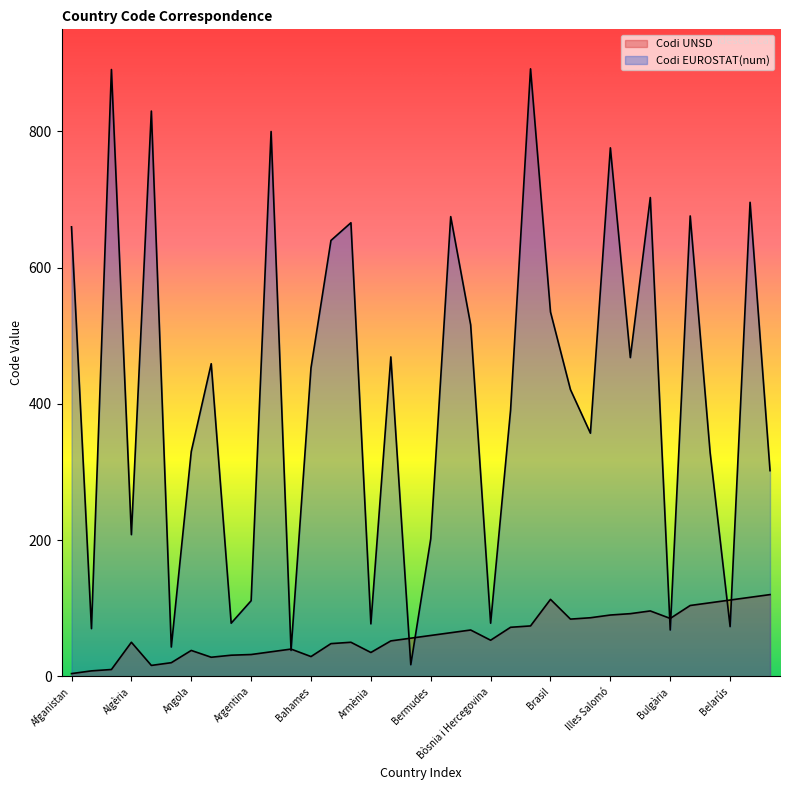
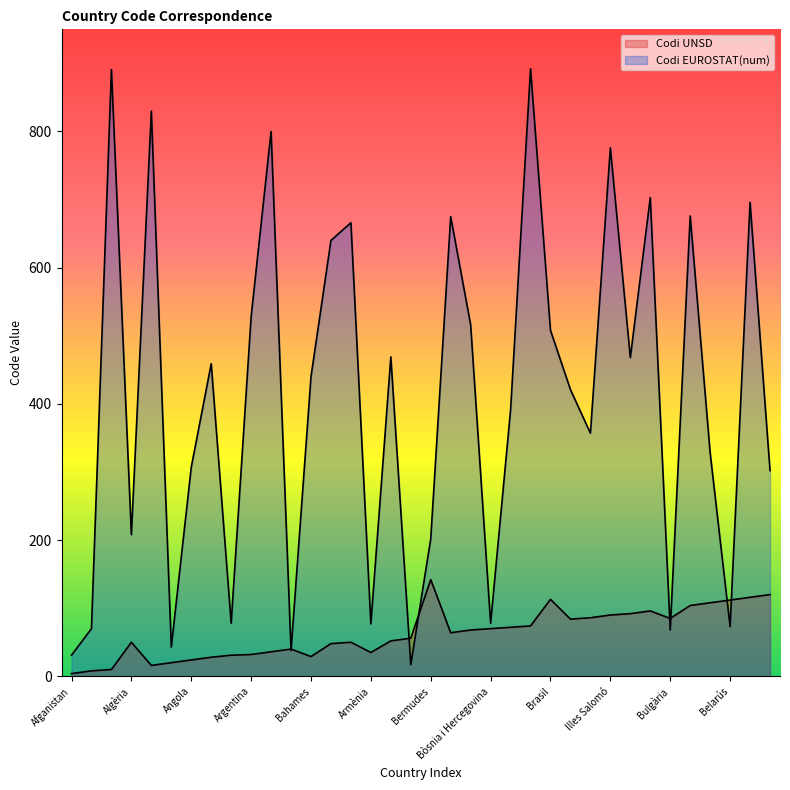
Codi EUROSTAT(num), Afganistan: 660 -> 30
Codi UNSD, Angola: 40 -> 20
Codi EUROSTAT(num), Angola: 330 -> 310
Codi EUROSTAT(num), Argentina: 110 -> 530
Codi EUROSTAT(num), Bahames: 450 -> 440
Codi UNSD, Bermudes: 60 -> 140
Codi UNSD, Bòsnia i Hercegovina: 50 -> 70
Codi EUROSTAT(num), Brasil: 540 -> 510
